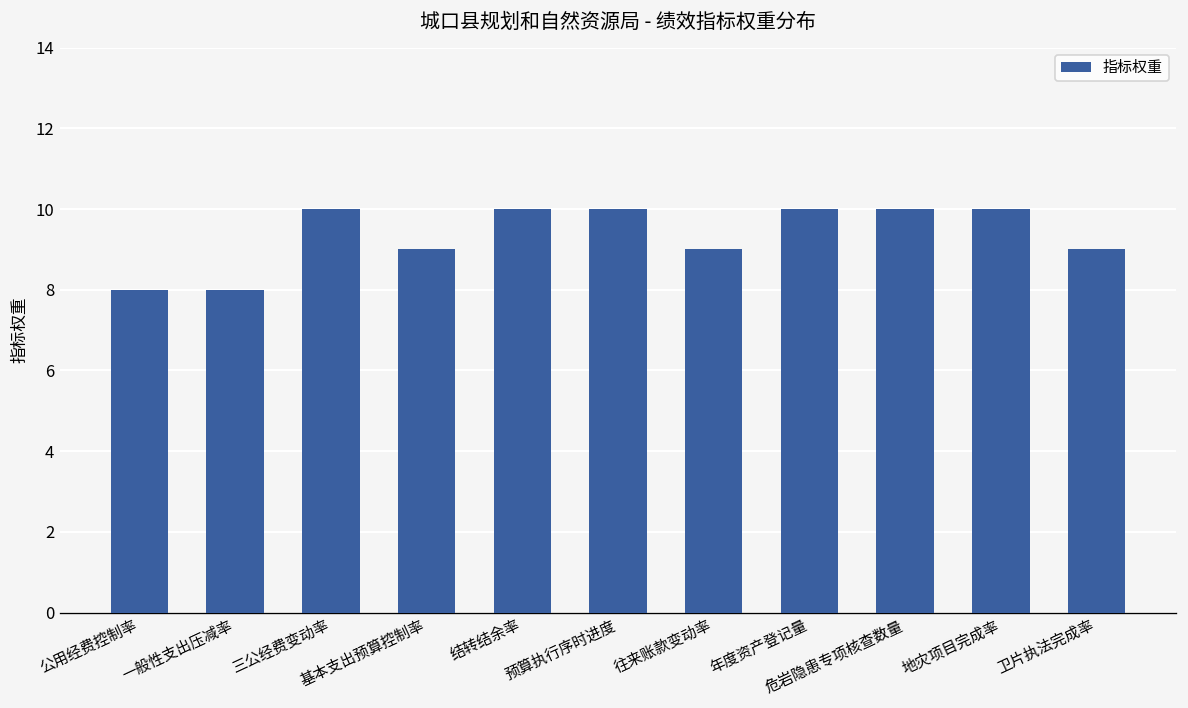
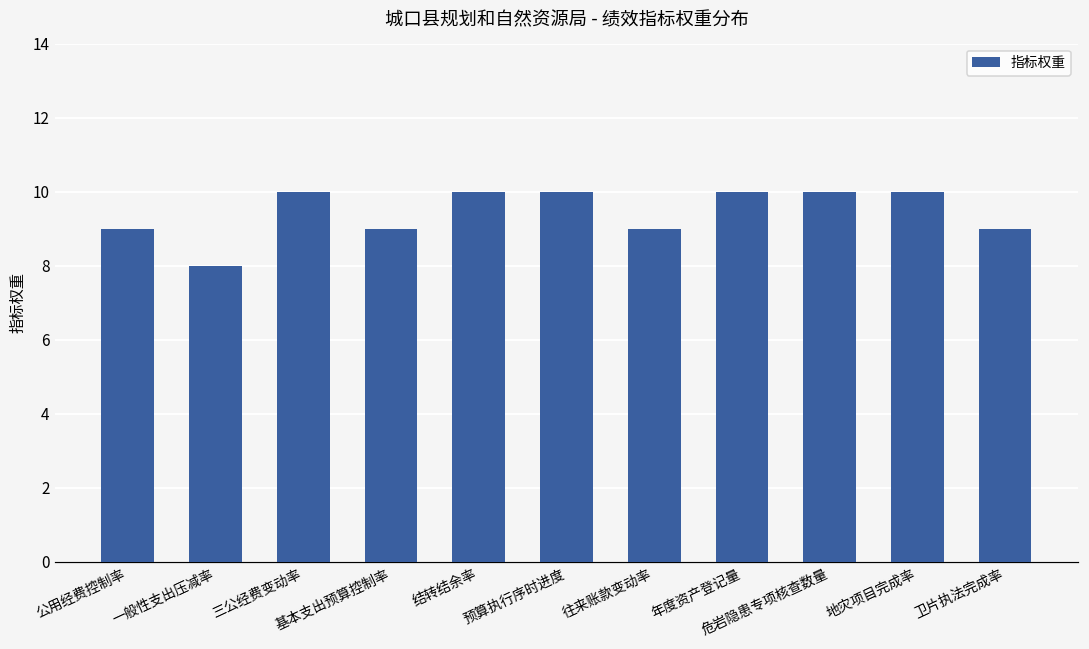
公用经费控制率: 8 -> 9
